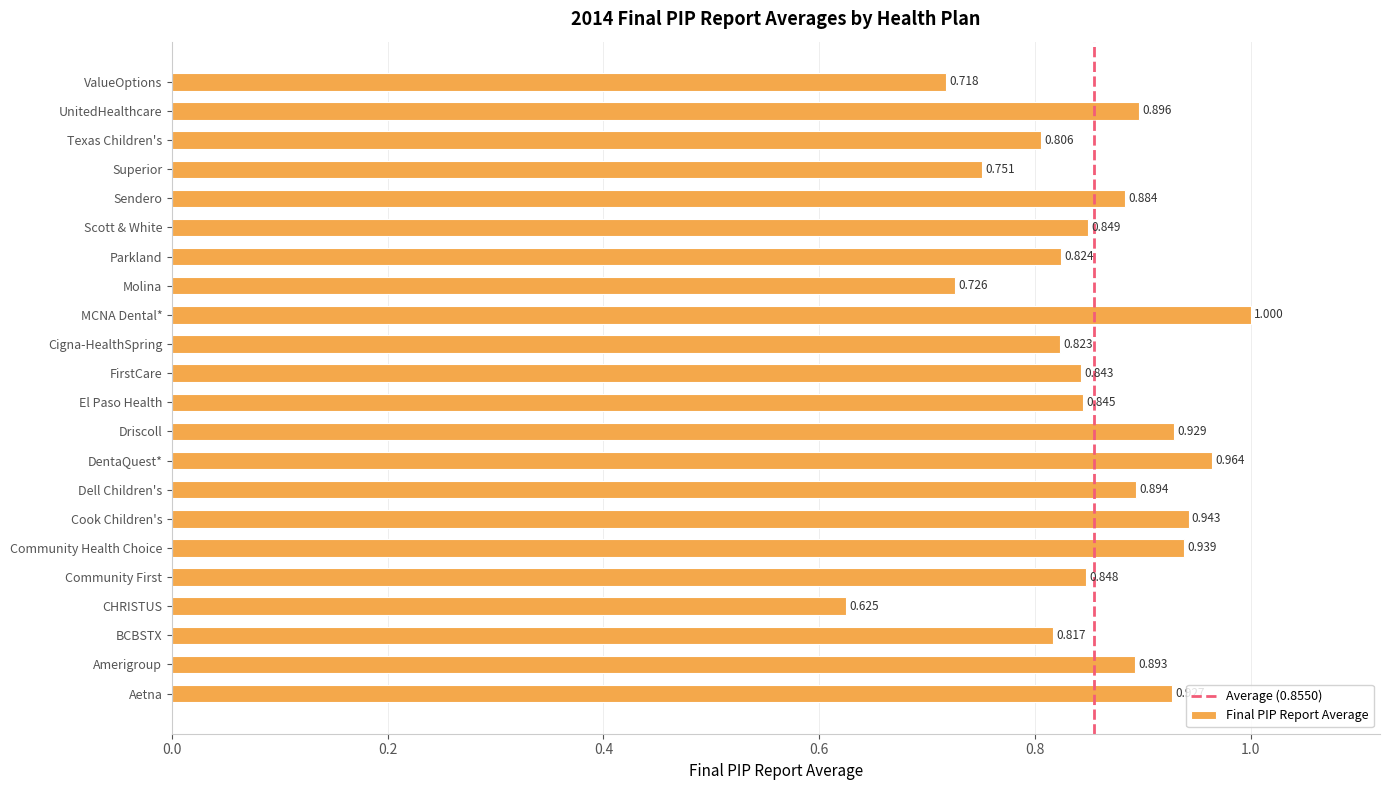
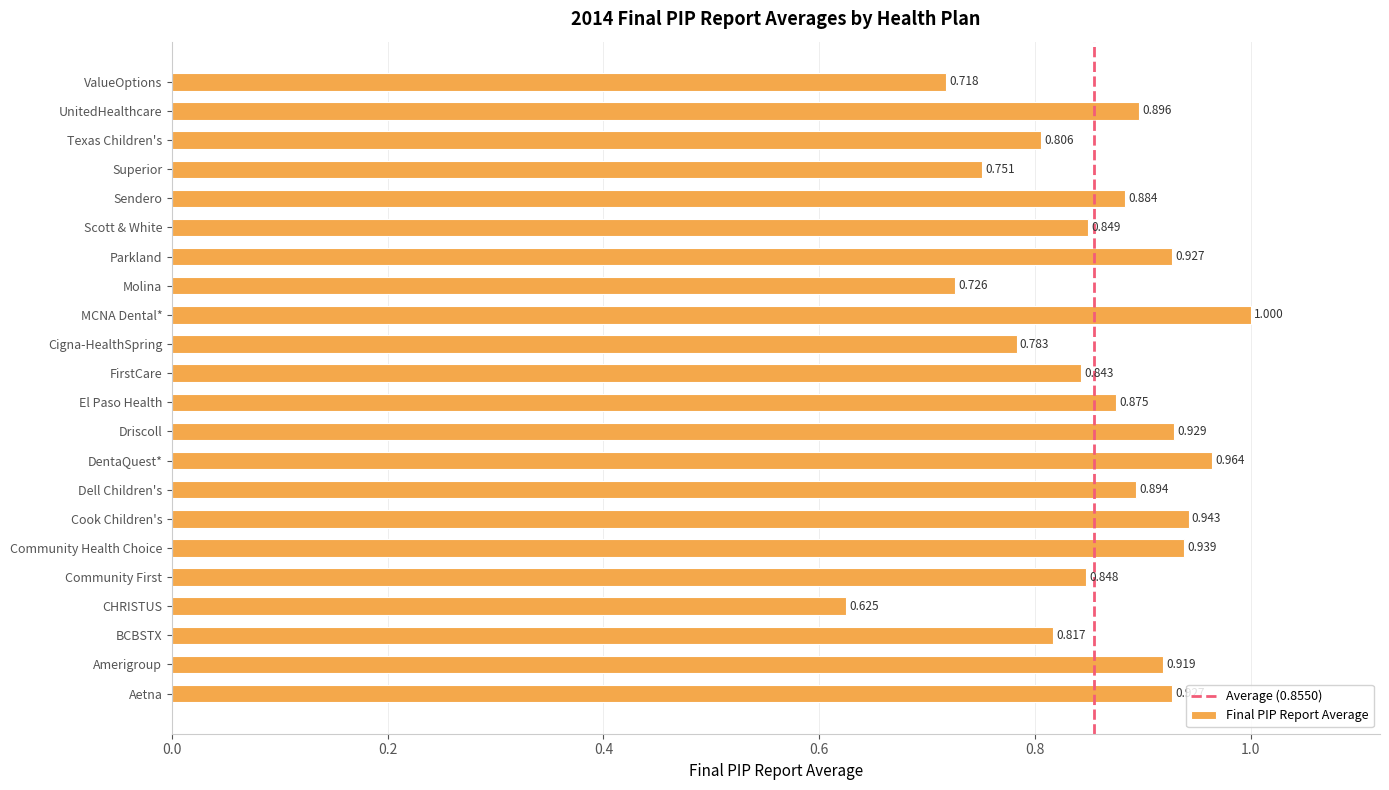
Parkland: 0.824 -> 0.927
Cigna-HealthSpring: 0.823 -> 0.783
El Paso Health: 0.845 -> 0.875
Amerigroup: 0.893 -> 0.919
